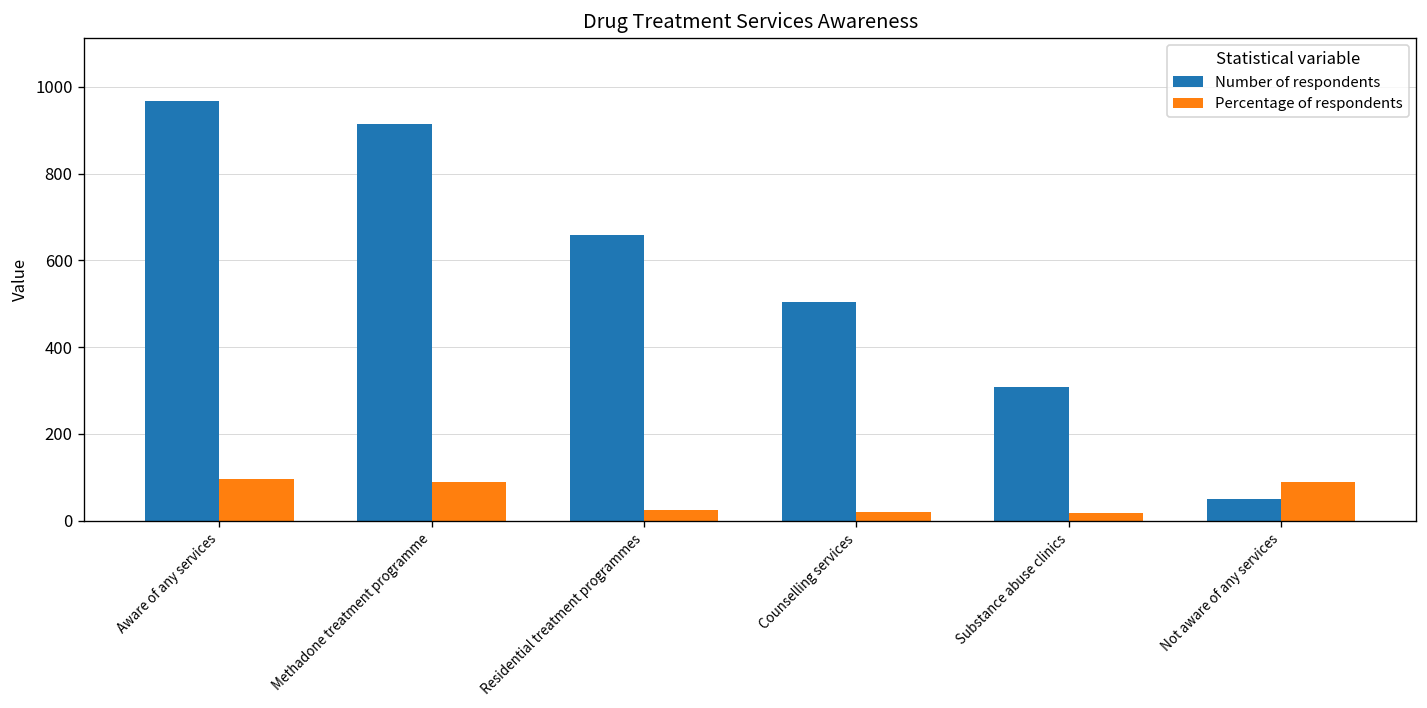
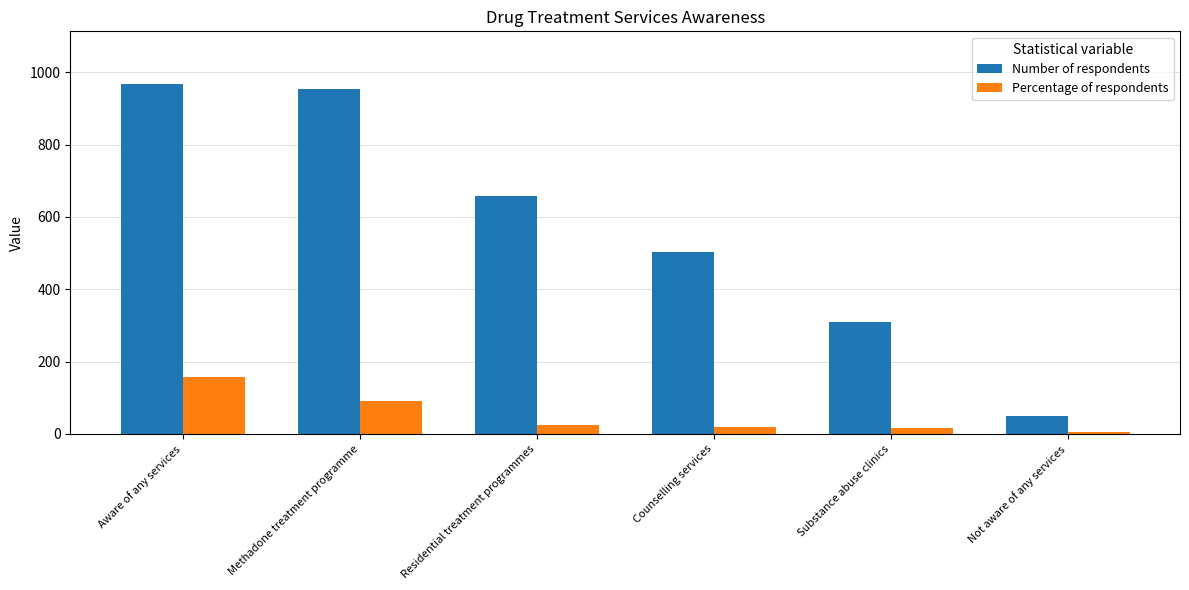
Percentage of respondents, Aware of any services: 100 -> 160
Number of respondents, Methadone treatment programme: 920 -> 960
Percentage of respondents, Not aware of any services: 90 -> 0
